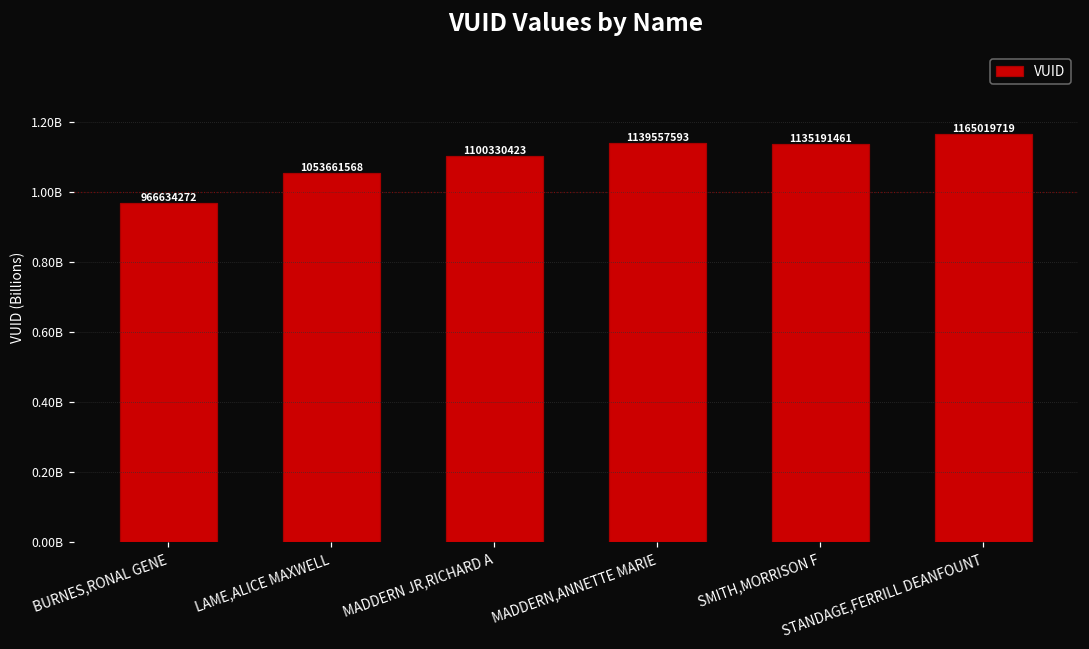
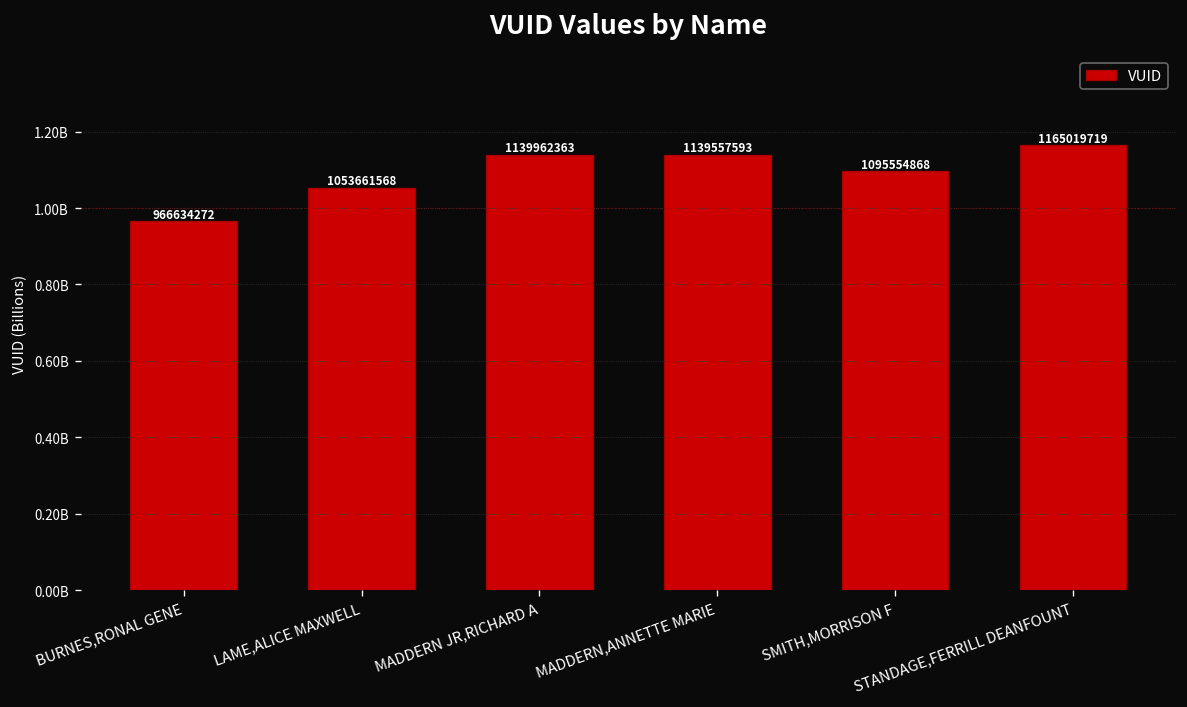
MADDERN JR,RICHARD A: 1100330423 -> 1139962363
SMITH,MORRISON F: 1135191461 -> 1095554868
